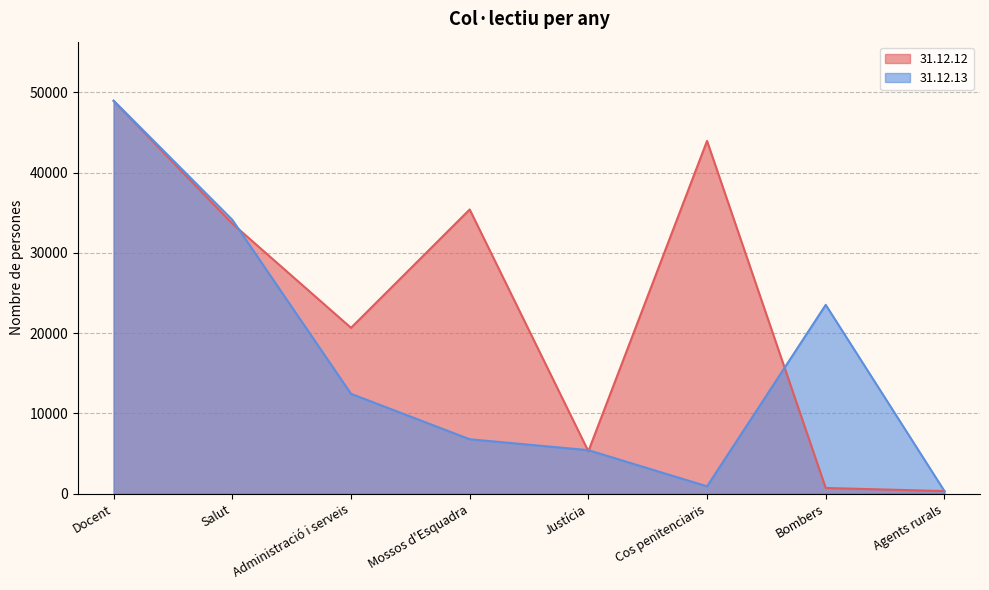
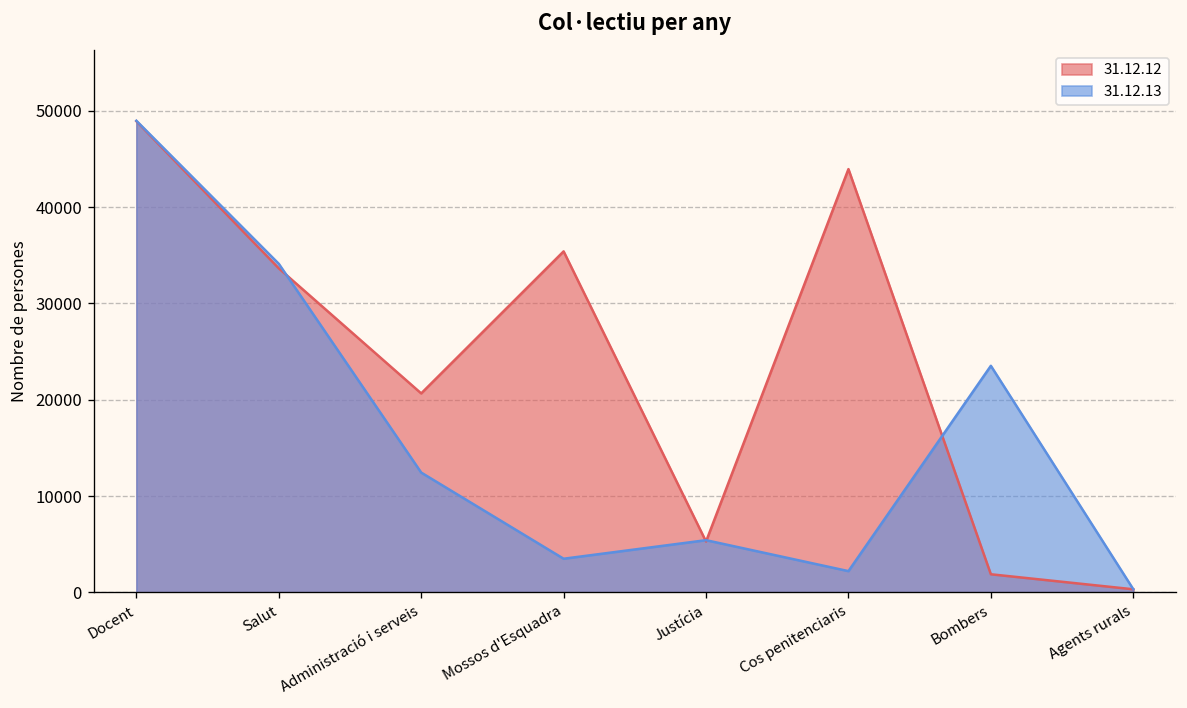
31.12.13, Mossos d'Esquadra: 7000 -> 3000
31.12.13, Cos penitenciaris: 1000 -> 2000
31.12.12, Bombers: 1000 -> 2000
